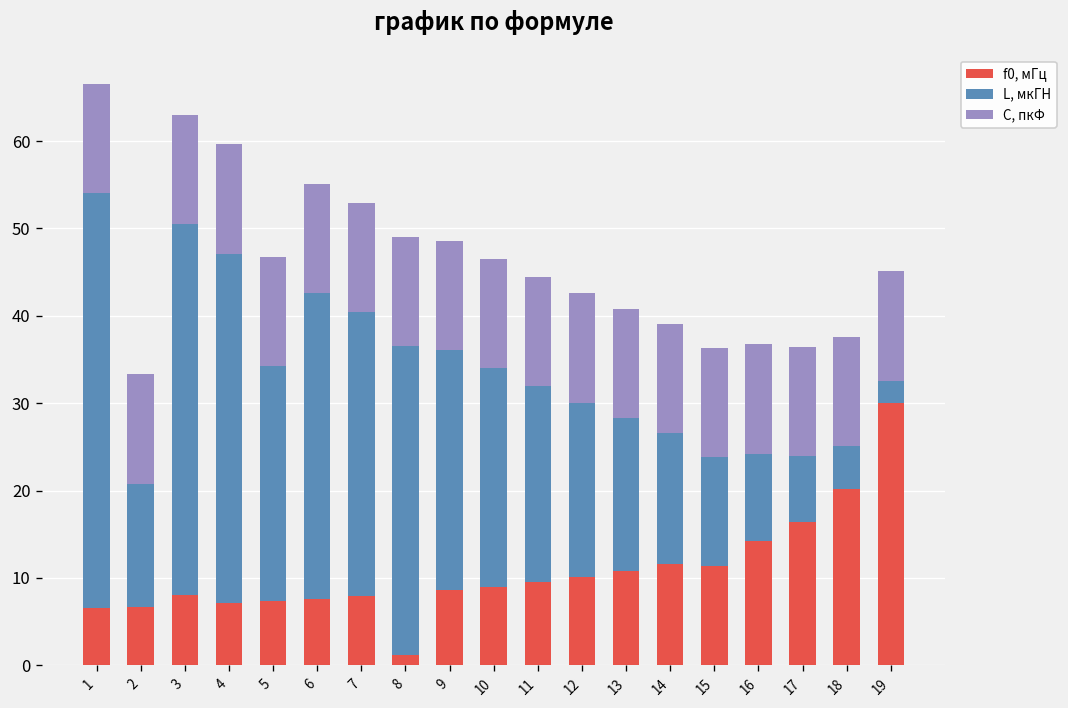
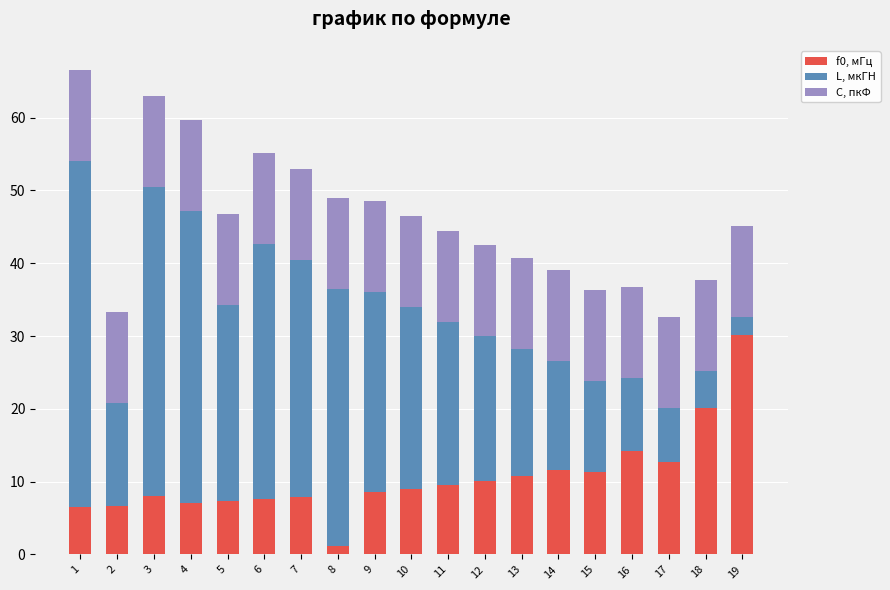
f0, мГц, 17: 16 -> 13
